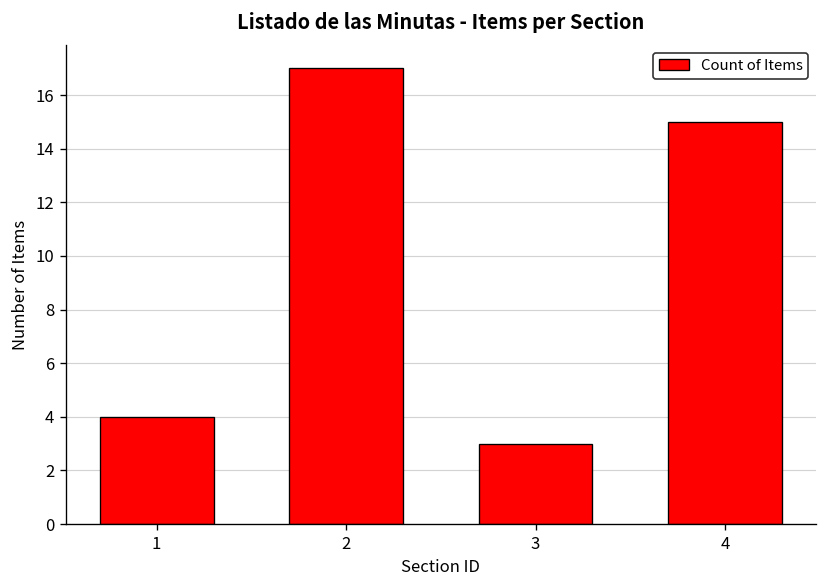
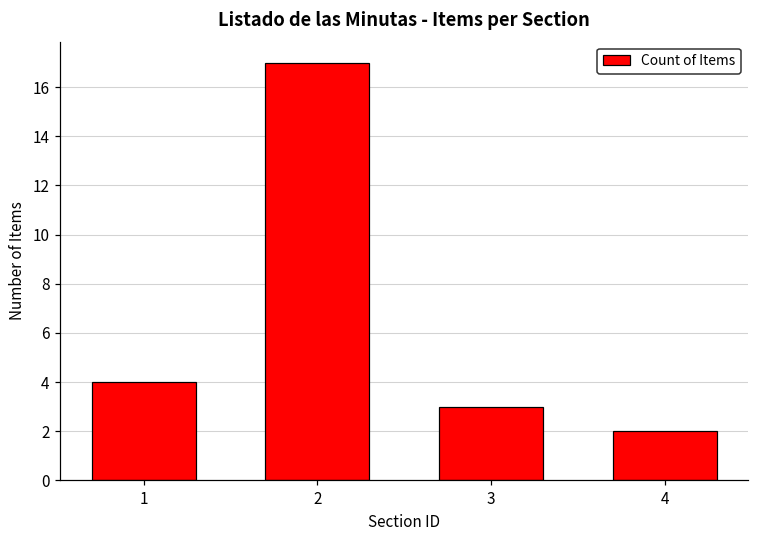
4: 15 -> 2
